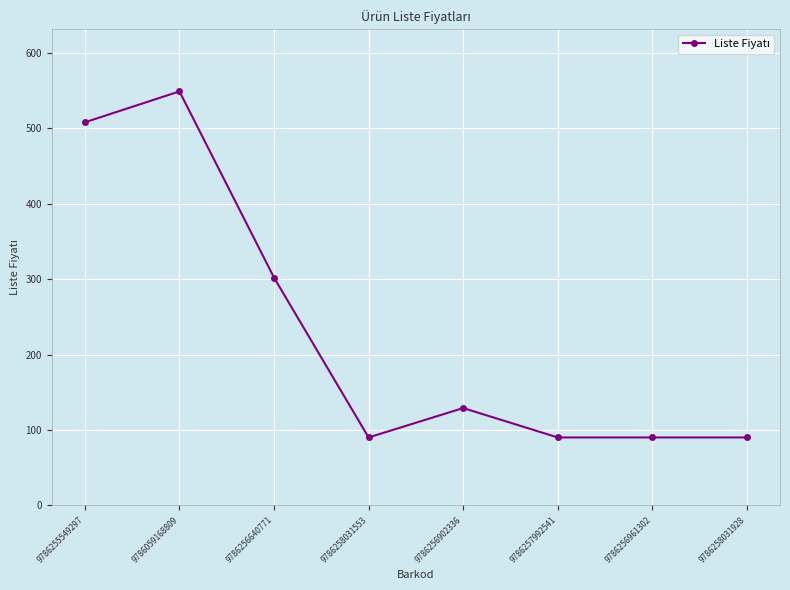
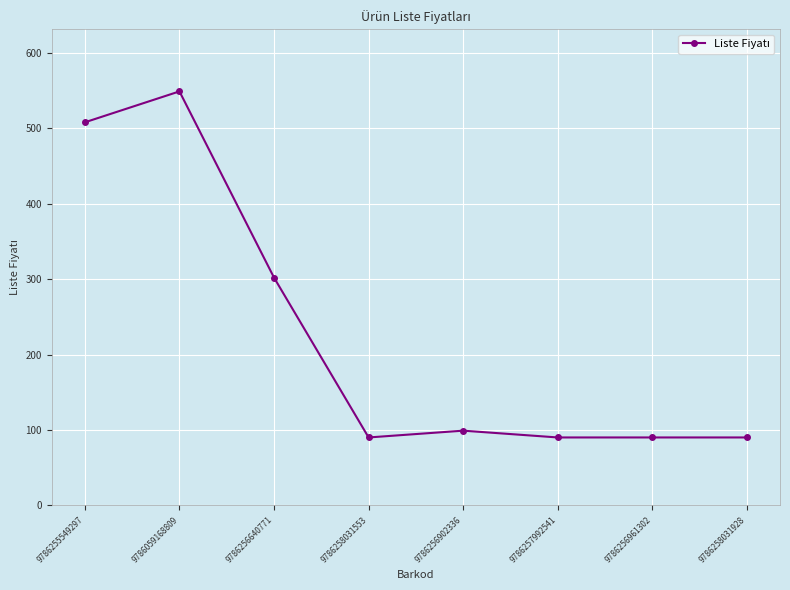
9786256902336: 130 -> 100
